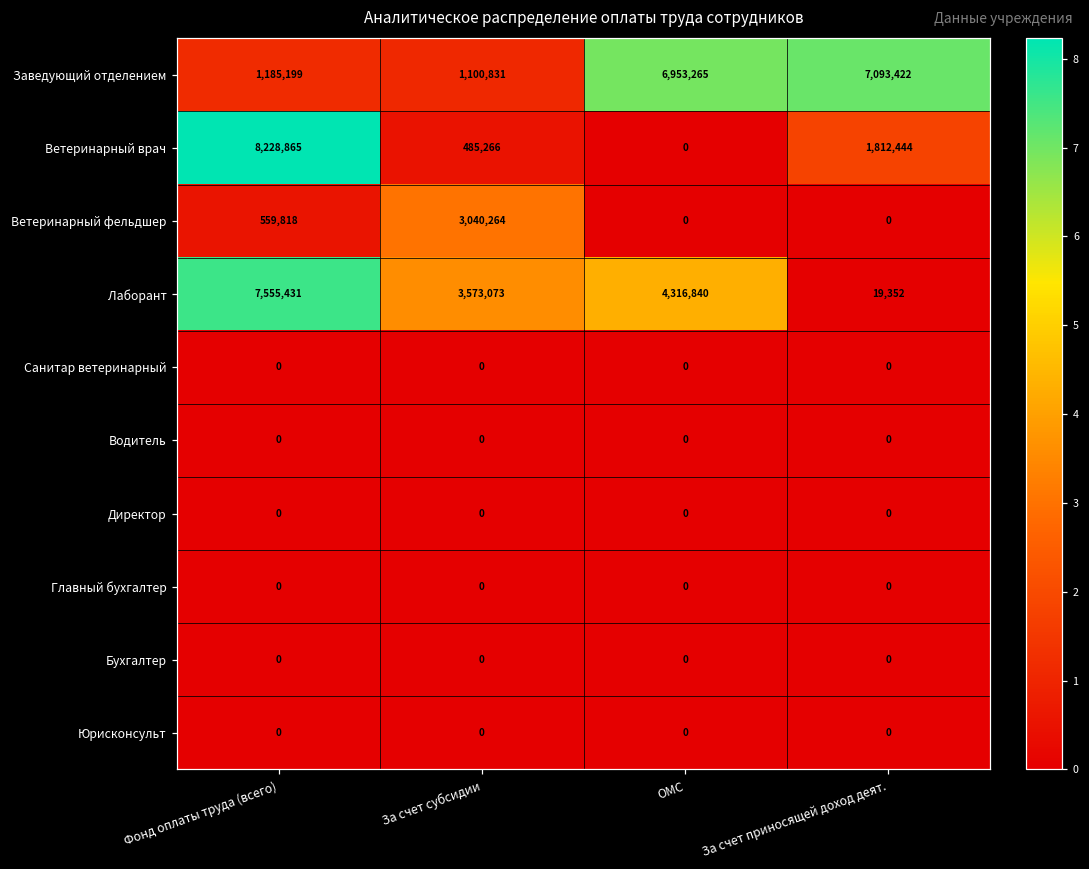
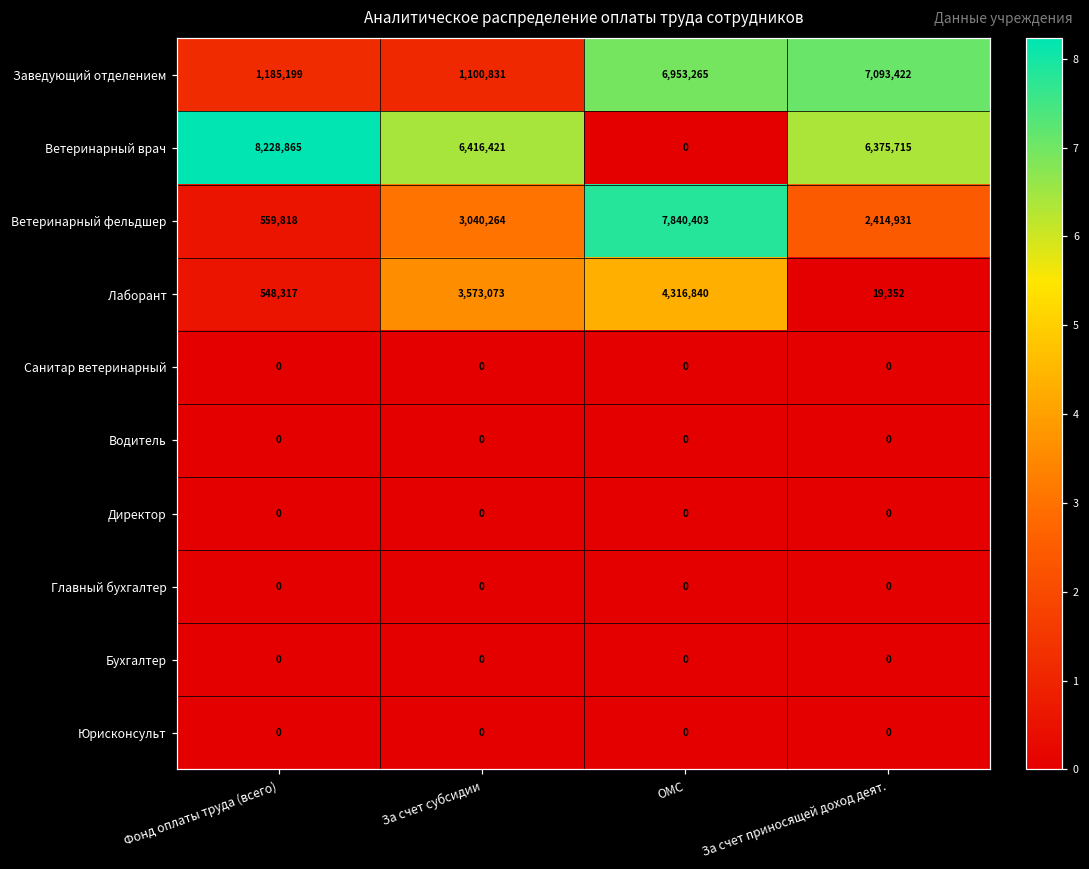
Ветеринарный врач, За счет субсидии: 485,266 -> 6,416,421
Ветеринарный врач, За счет приносящей доход деят.: 1,812,444 -> 6,375,715
Ветеринарный фельдшер, ОМС: 0 -> 7,840,403
Ветеринарный фельдшер, За счет приносящей доход деят.: 0 -> 2,414,931
Лаборант, Фонд оплаты труда (всего): 7,555,431 -> 548,317
